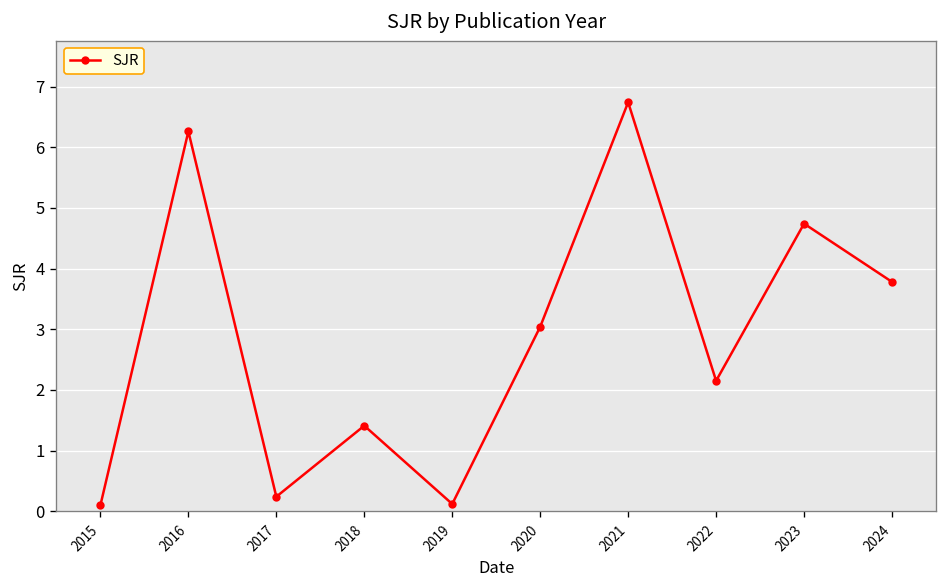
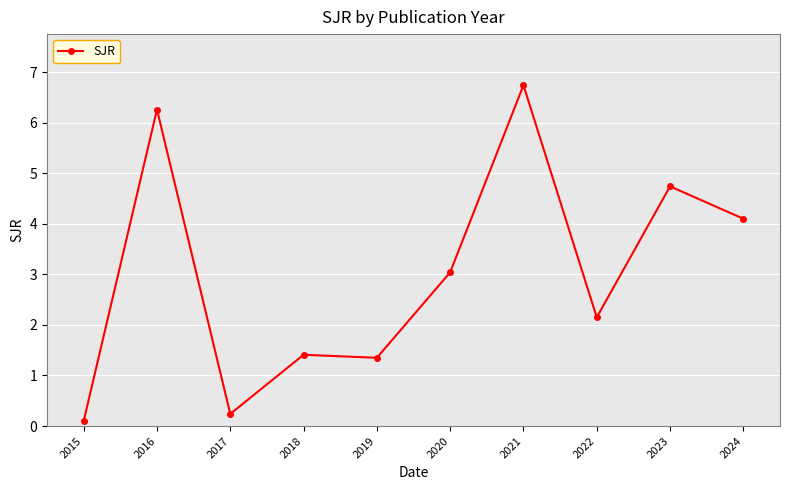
2019: 0.1 -> 1.4
2024: 3.8 -> 4.1
